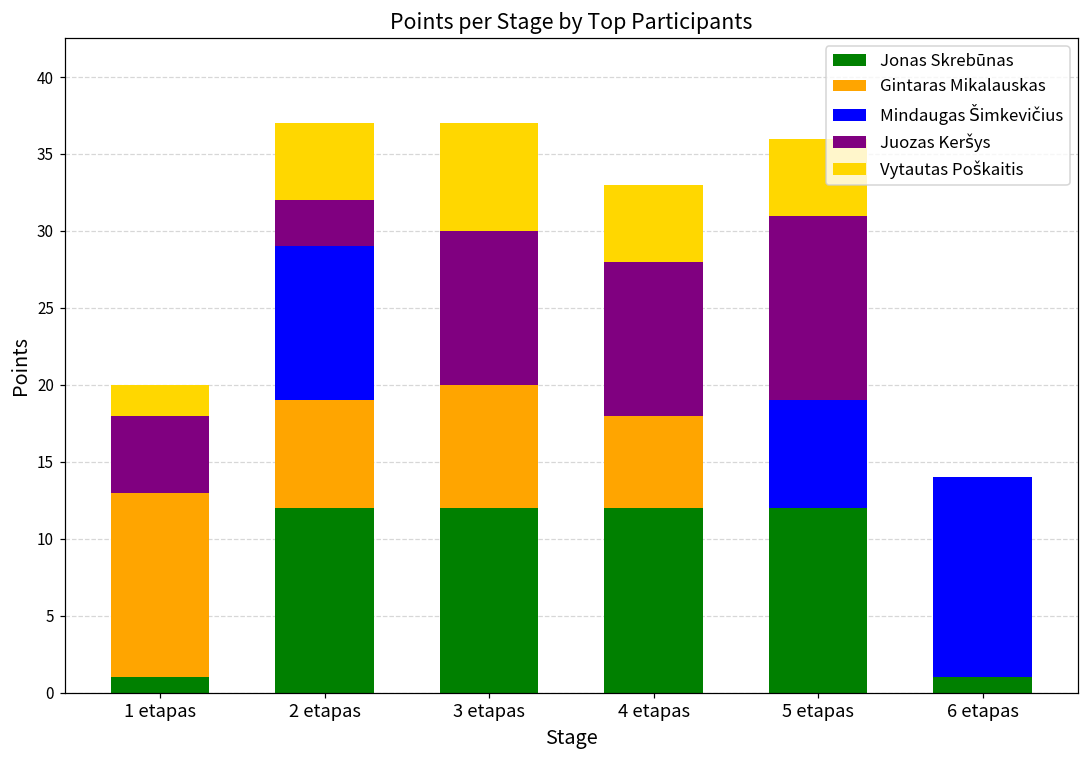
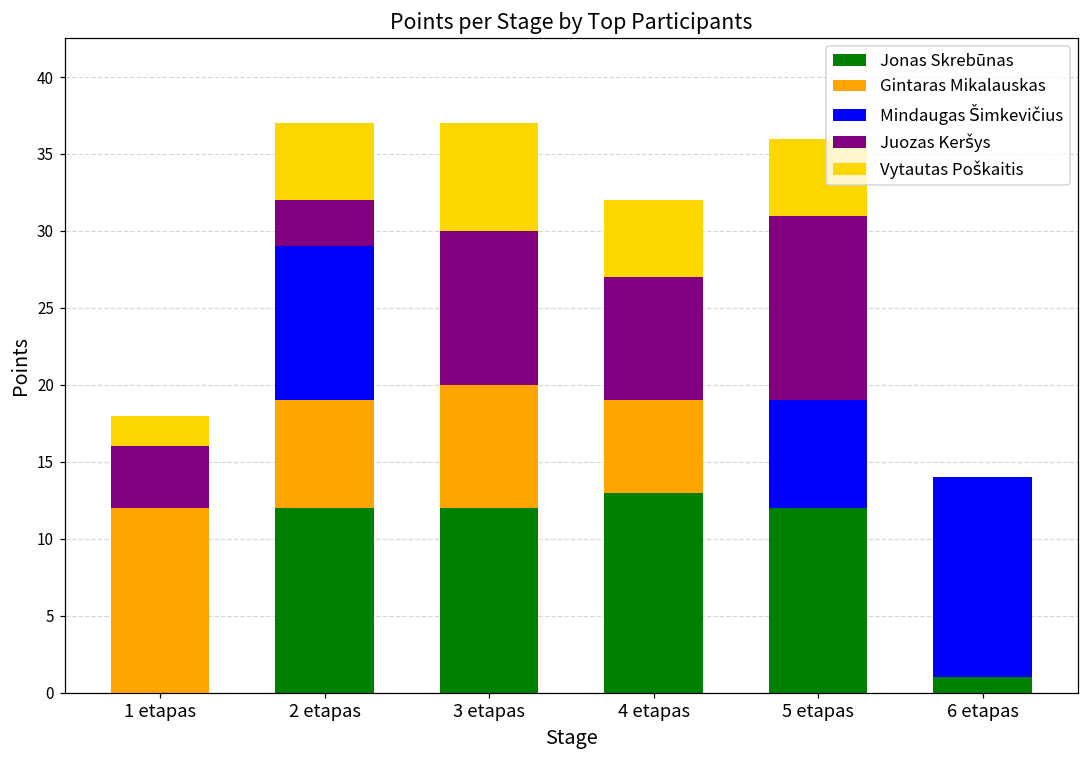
Jonas Skrebūnas, 1 etapas: 1 -> 0
Juozas Keršys, 1 etapas: 5 -> 4
Jonas Skrebūnas, 4 etapas: 12 -> 13
Juozas Keršys, 4 etapas: 10 -> 8
